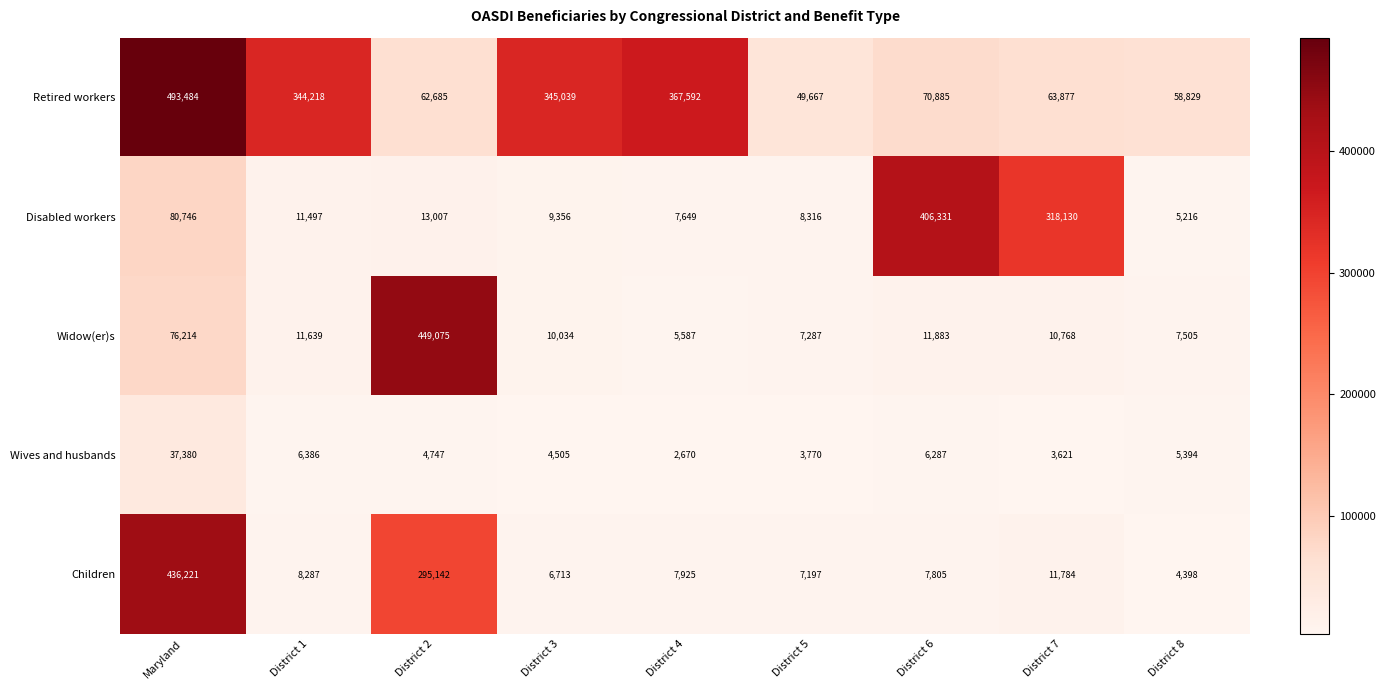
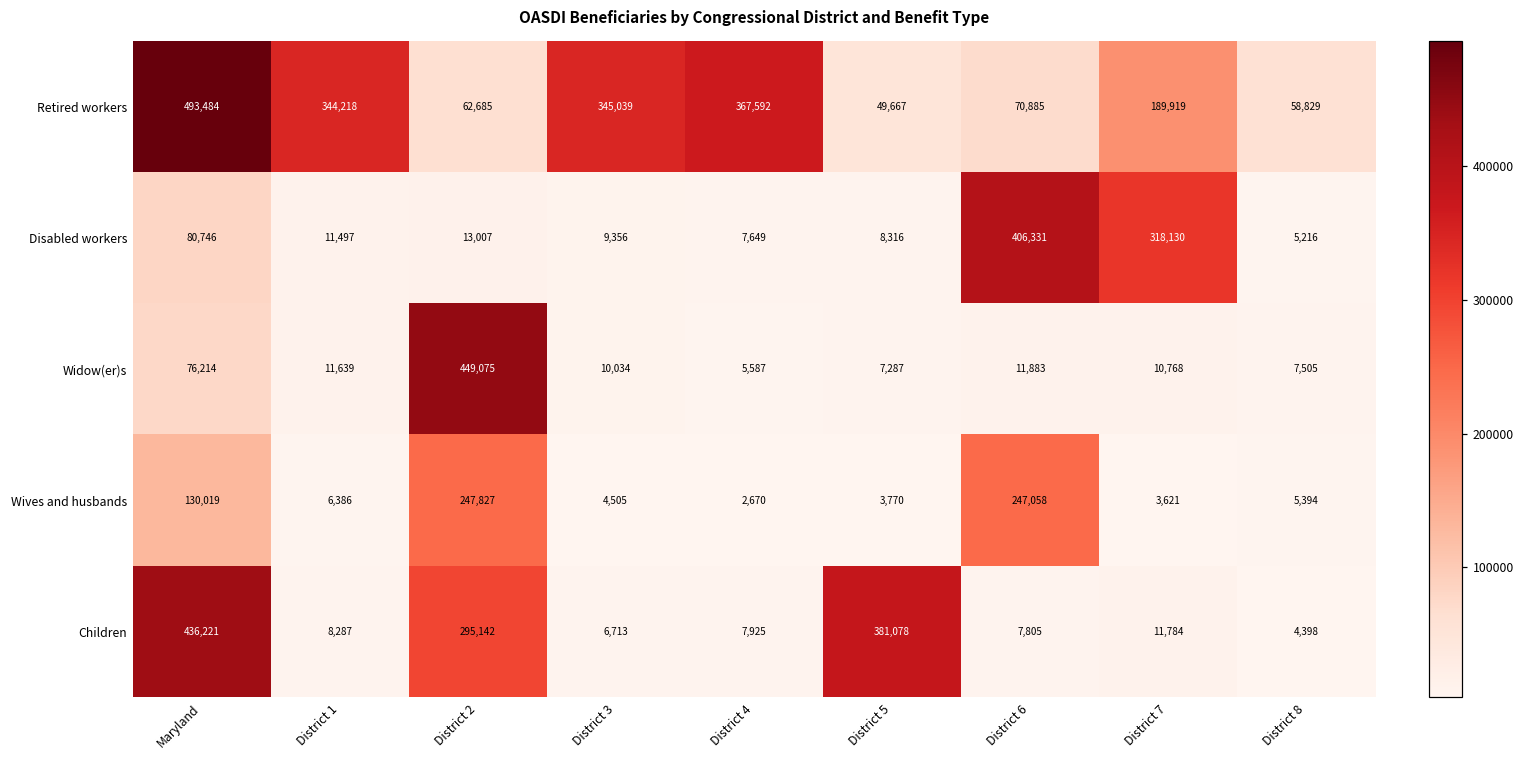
Retired workers, District 7: 63,877 -> 189,919
Wives and husbands, Maryland: 37,380 -> 130,019
Wives and husbands, District 2: 4,747 -> 247,827
Wives and husbands, District 6: 6,287 -> 247,058
Children, District 5: 7,197 -> 381,078
